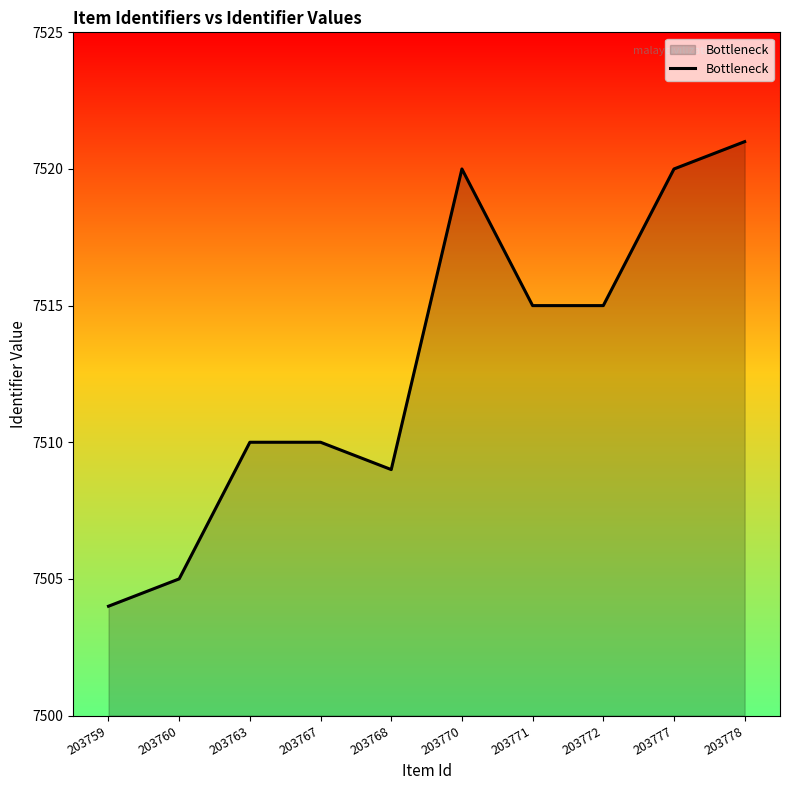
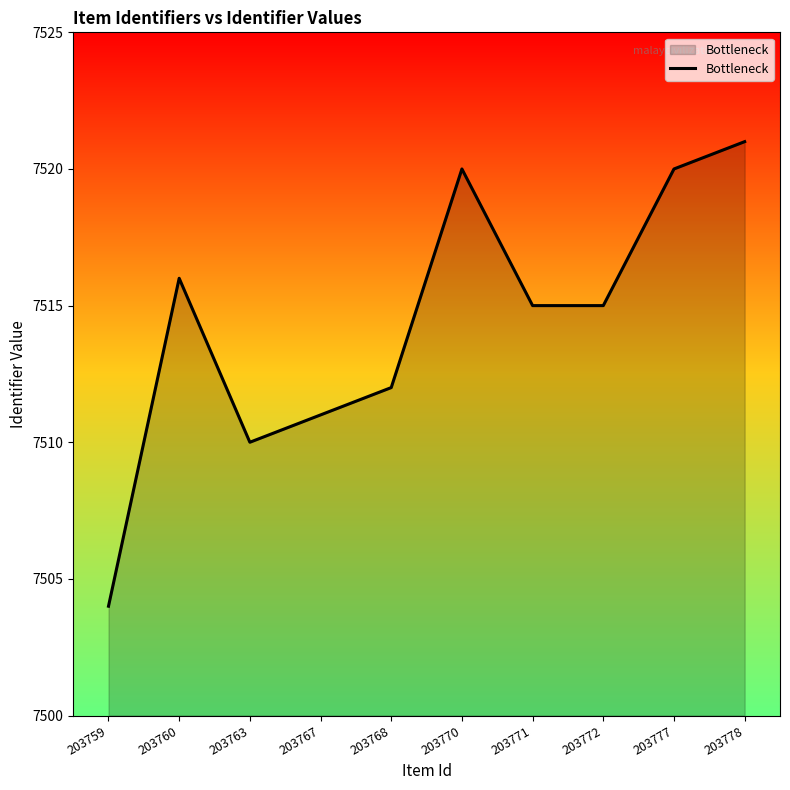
203760: 7505 -> 7516
203767: 7510 -> 7511
203768: 7509 -> 7512
